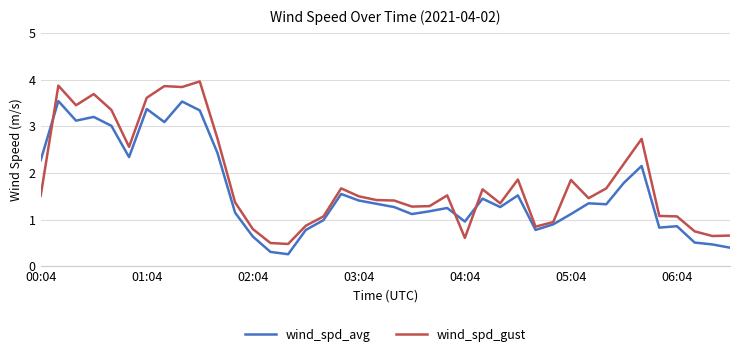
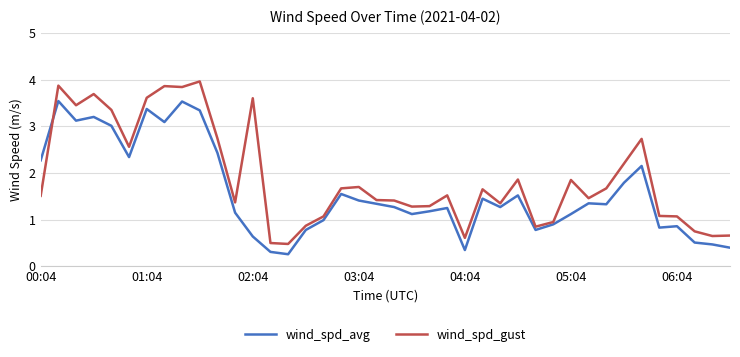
wind_spd_gust, 02:04: 0.8 -> 3.6
wind_spd_gust, 03:04: 1.5 -> 1.7
wind_spd_avg, 04:04: 1.0 -> 0.4
